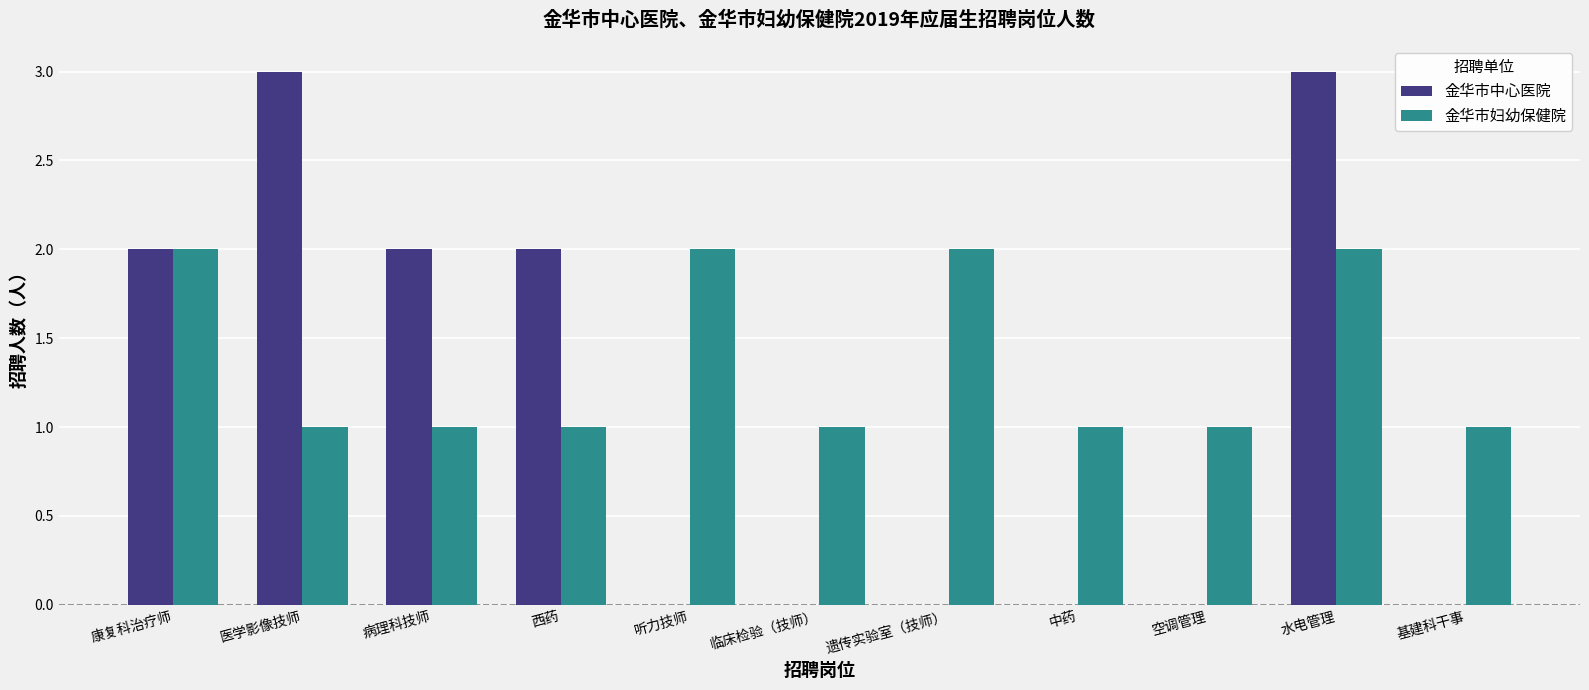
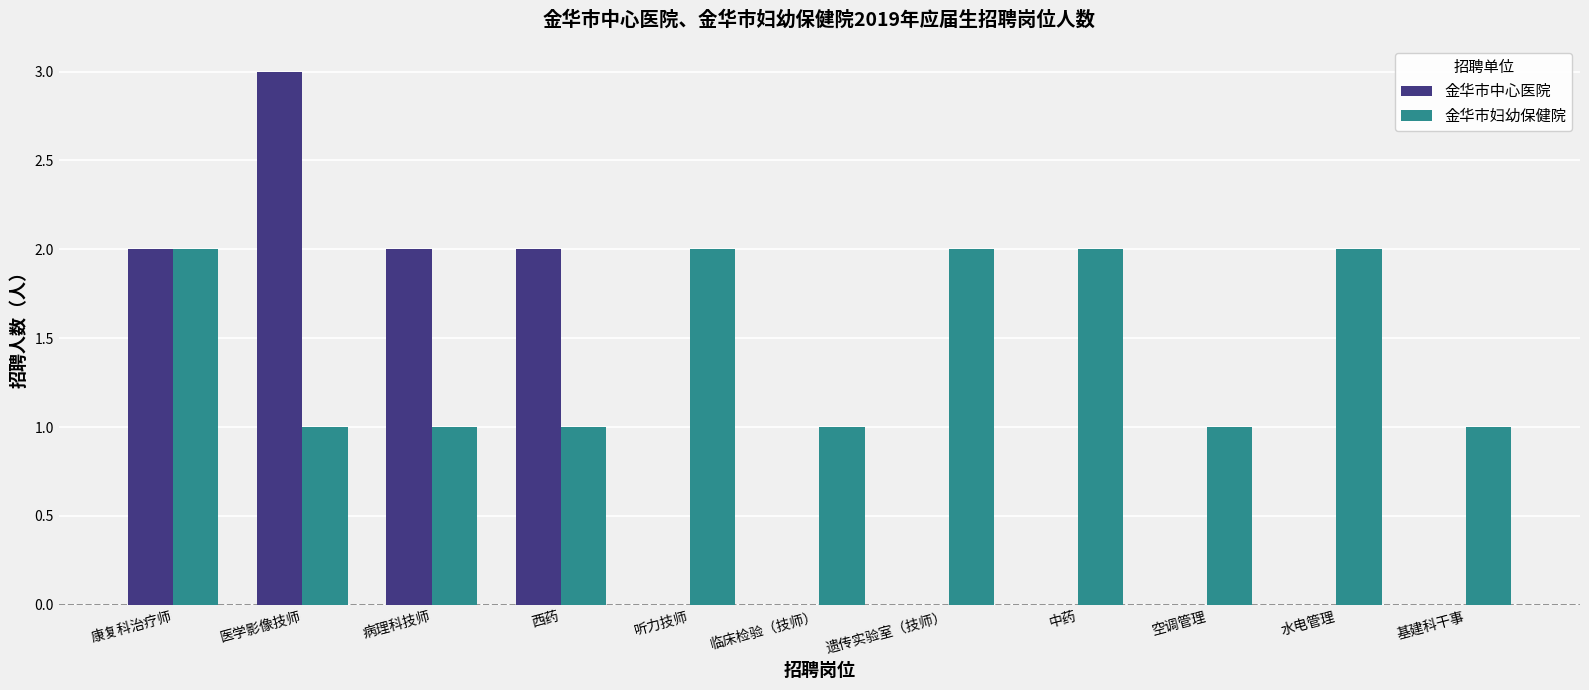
金华市妇幼保健院, 中药: 1 -> 2
金华市中心医院, 水电管理: 3 -> 0
